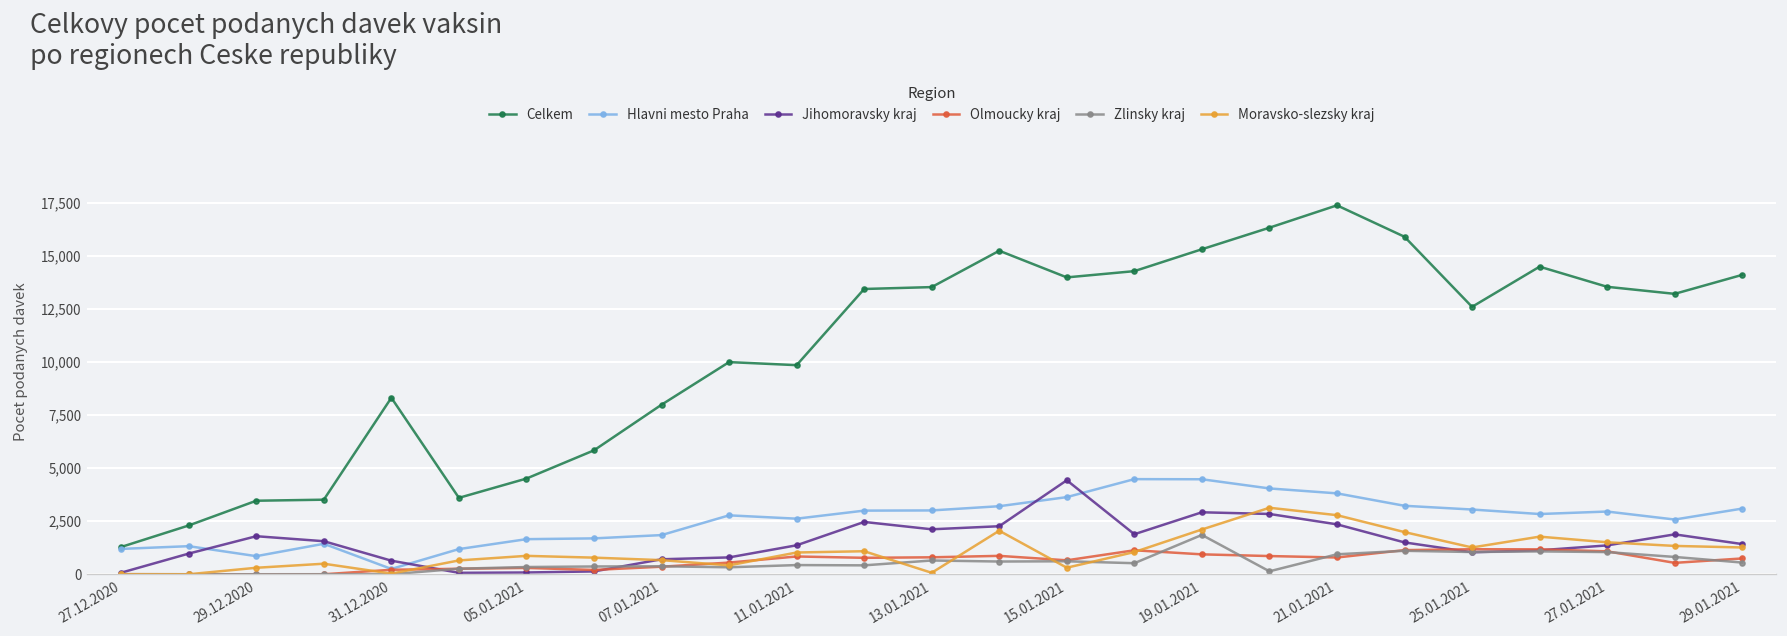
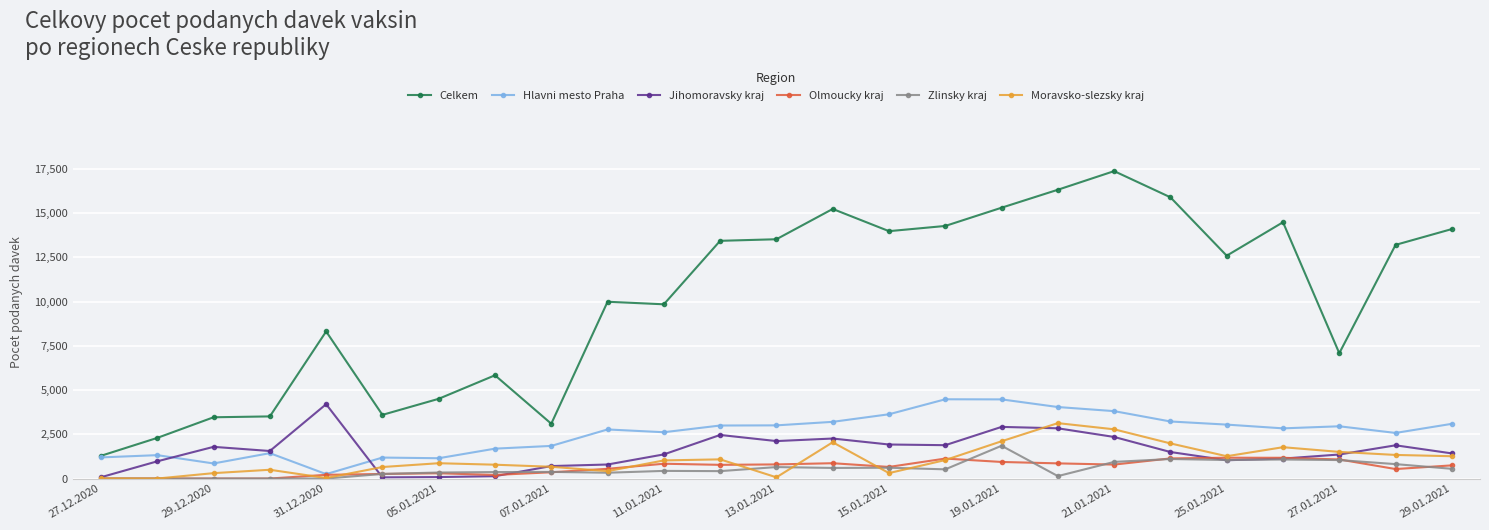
Jihomoravsky kraj, 31.12.2020: 600 -> 4,200
Hlavni mesto Praha, 05.01.2021: 1,700 -> 1,100
Celkem, 07.01.2021: 8,000 -> 3,100
Jihomoravsky kraj, 15.01.2021: 4,400 -> 1,900
Celkem, 27.01.2021: 13,500 -> 7,100
